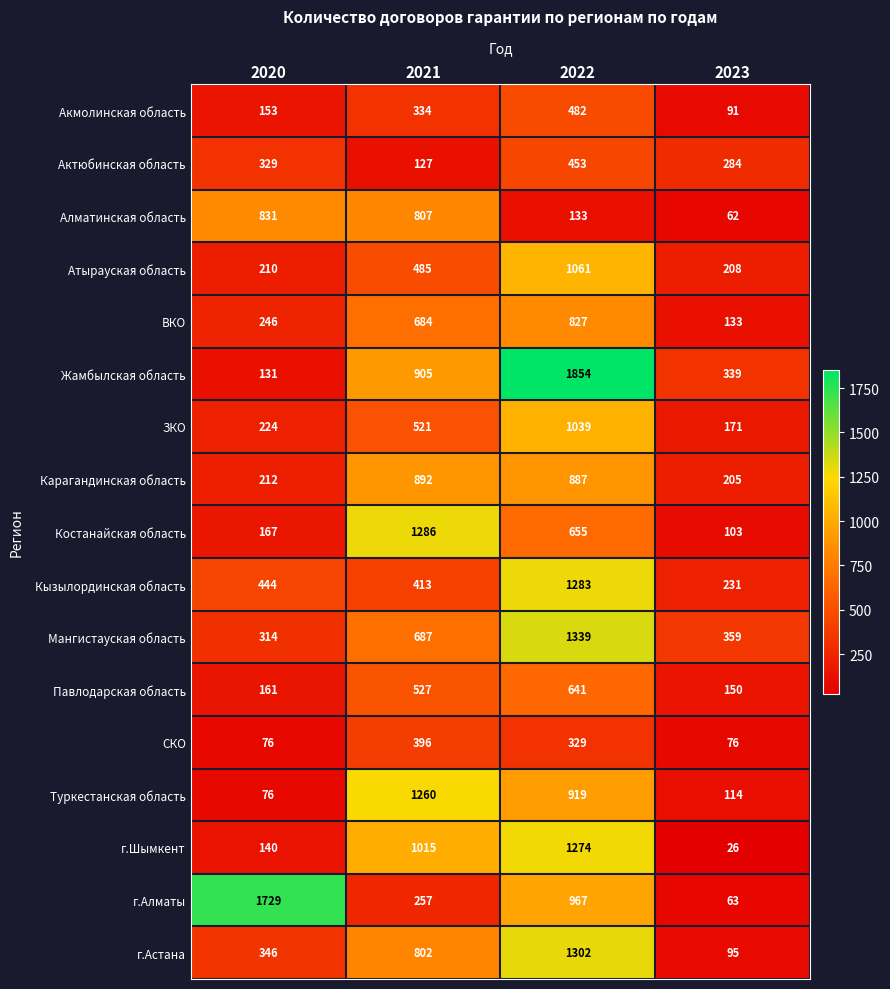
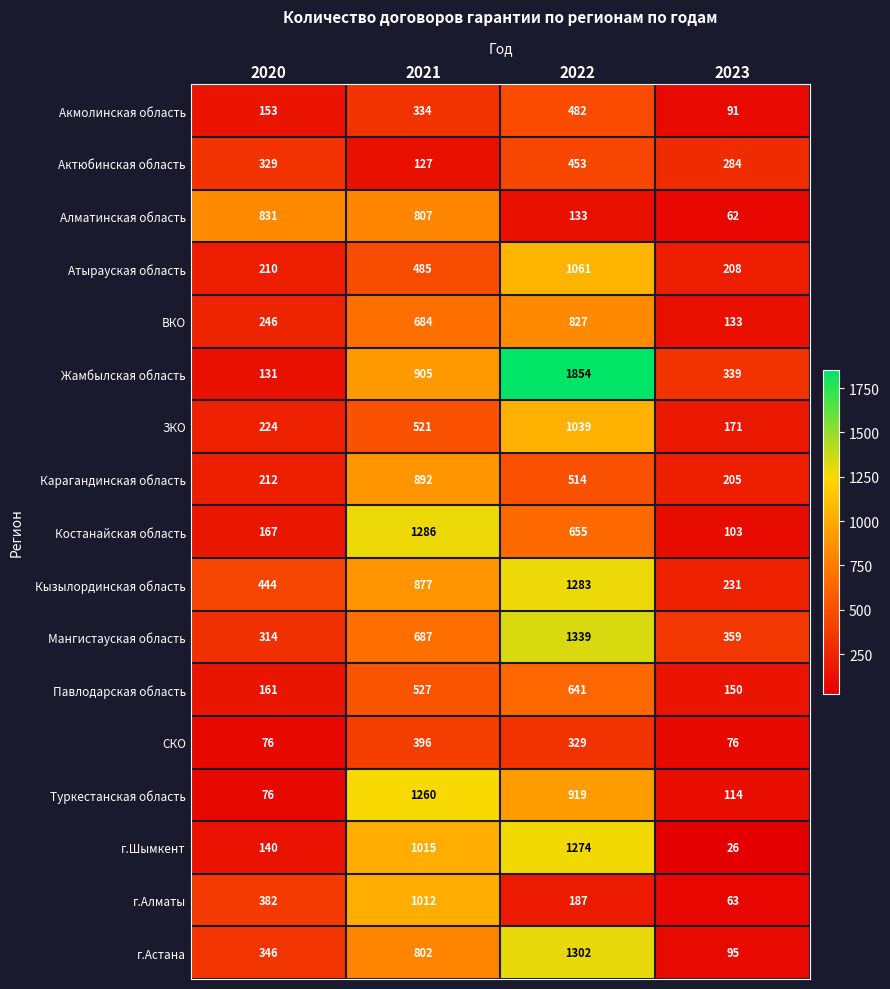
Карагандинская область, 2022: 887 -> 514
Кызылординская область, 2021: 413 -> 877
г.Алматы, 2020: 1729 -> 382
г.Алматы, 2021: 257 -> 1012
г.Алматы, 2022: 967 -> 187
